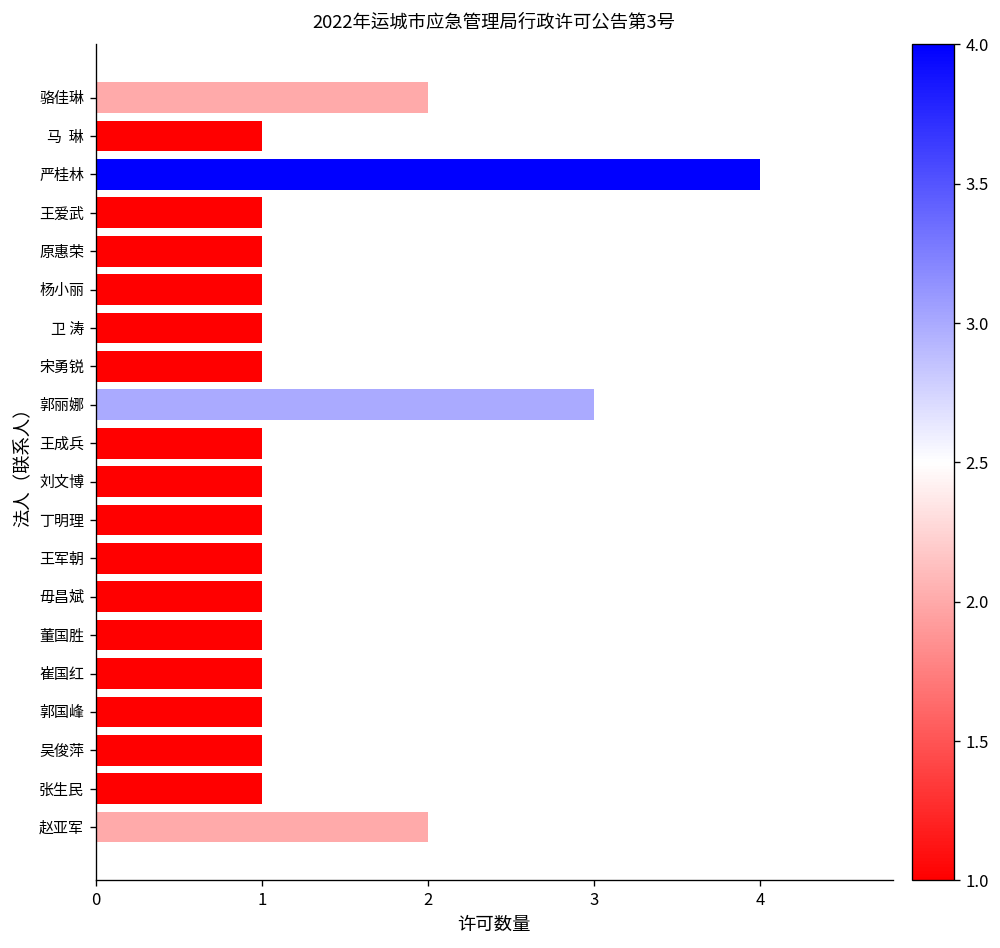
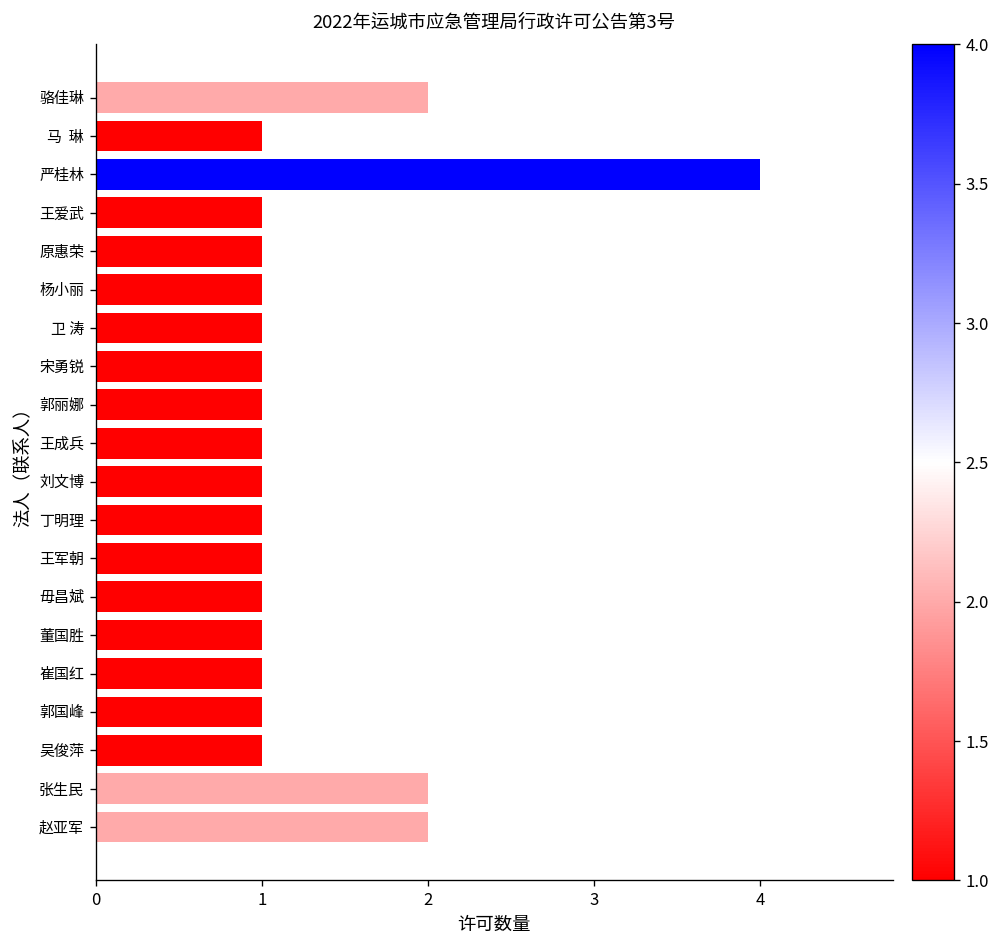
郭丽娜: 3 -> 1
张生民: 1 -> 2
